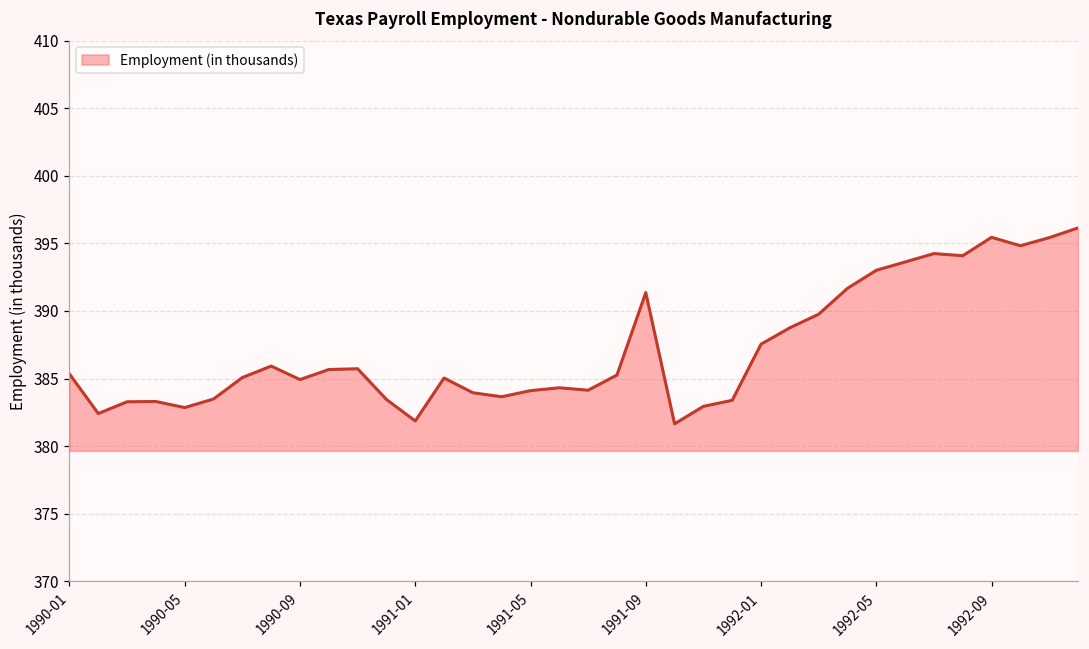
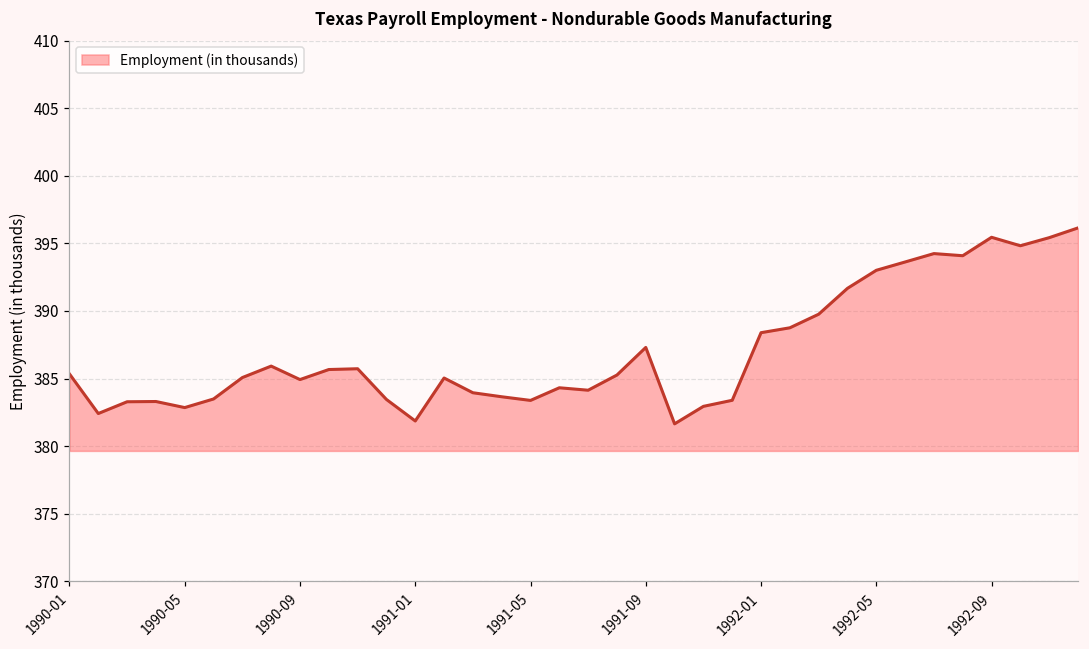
1991-05: 384.1 -> 383.4
1991-09: 391.4 -> 387.3
1992-01: 387.5 -> 388.4
